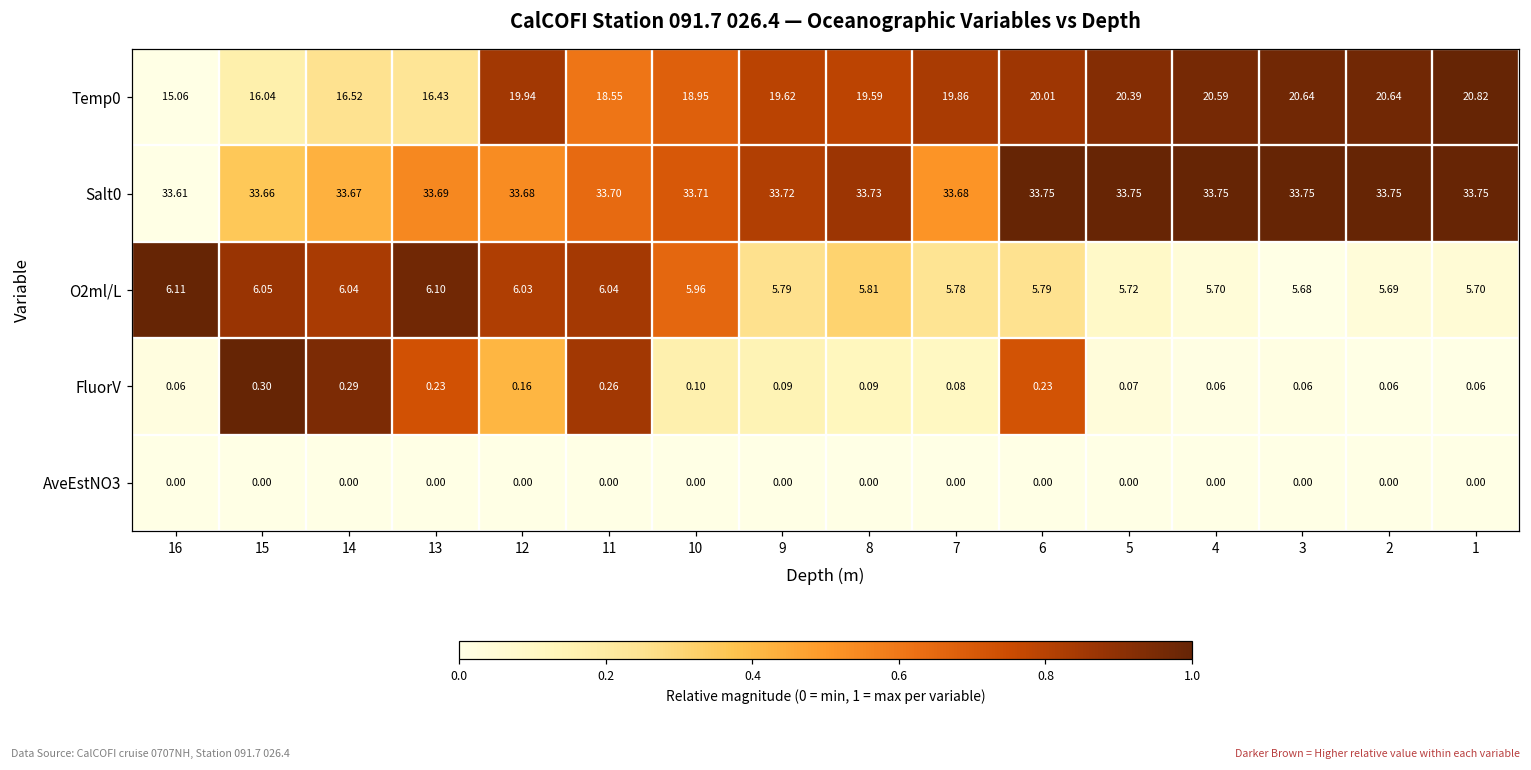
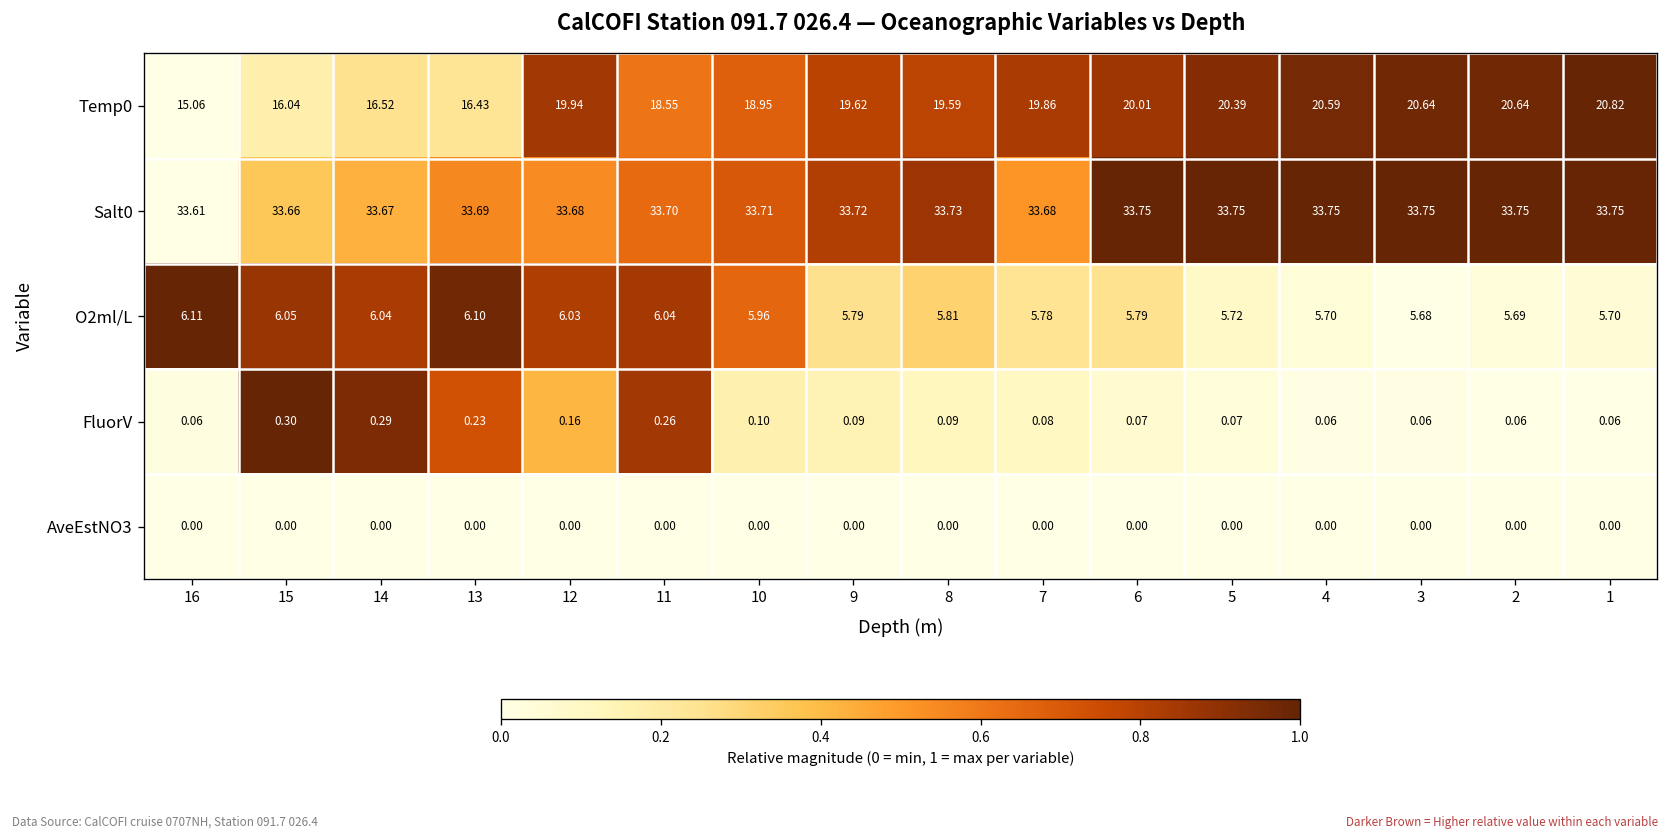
FluorV, 6: 0.23 -> 0.07
